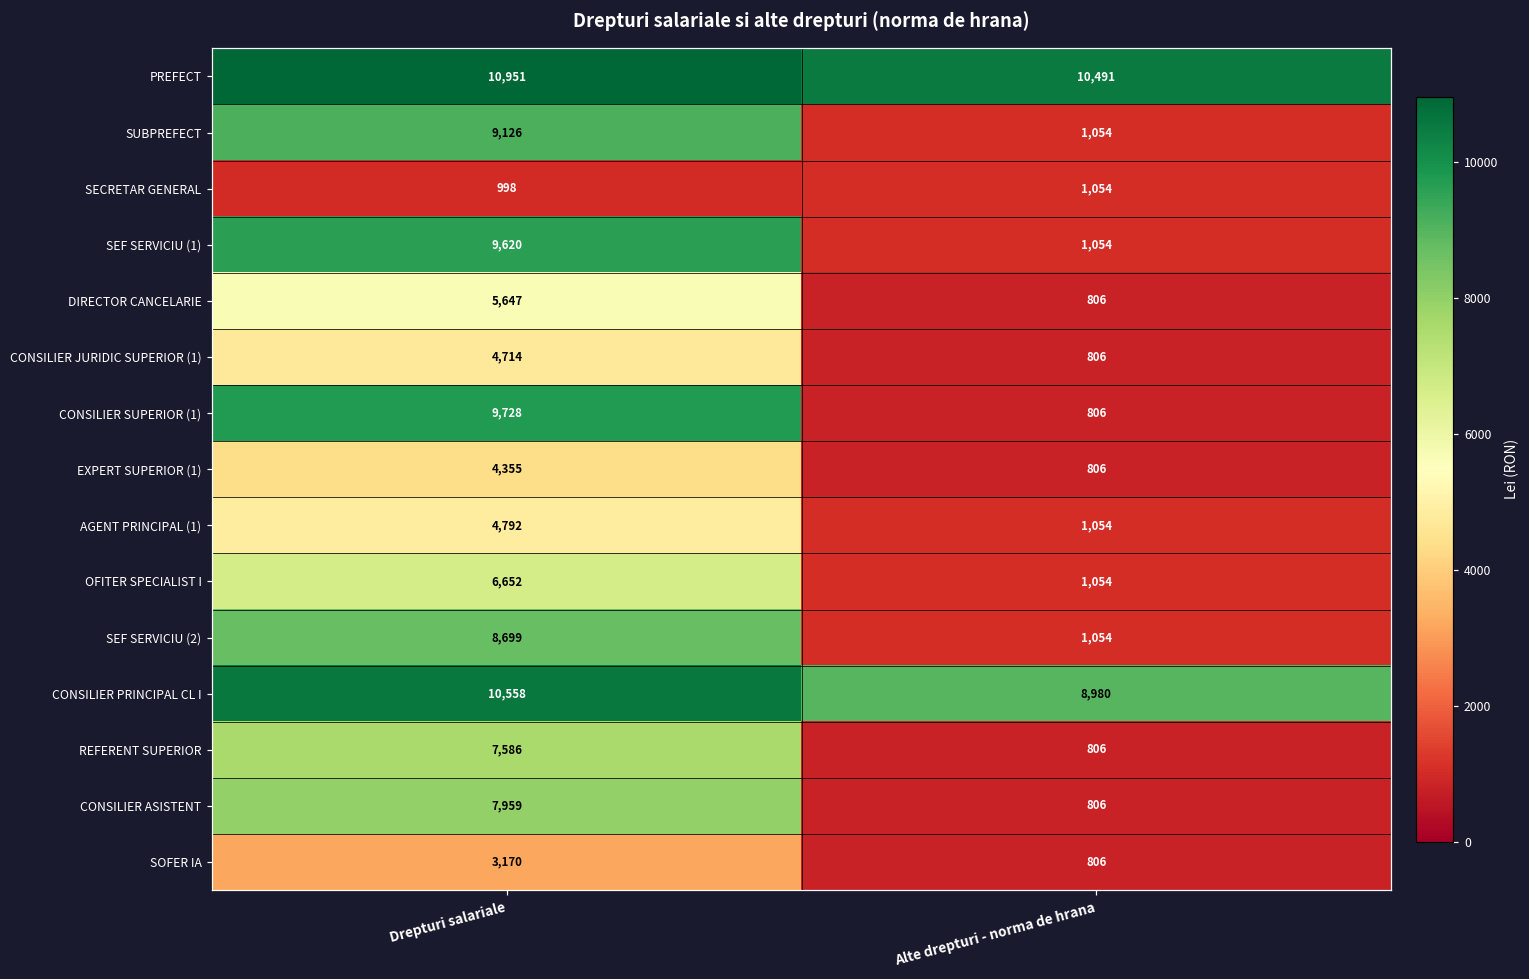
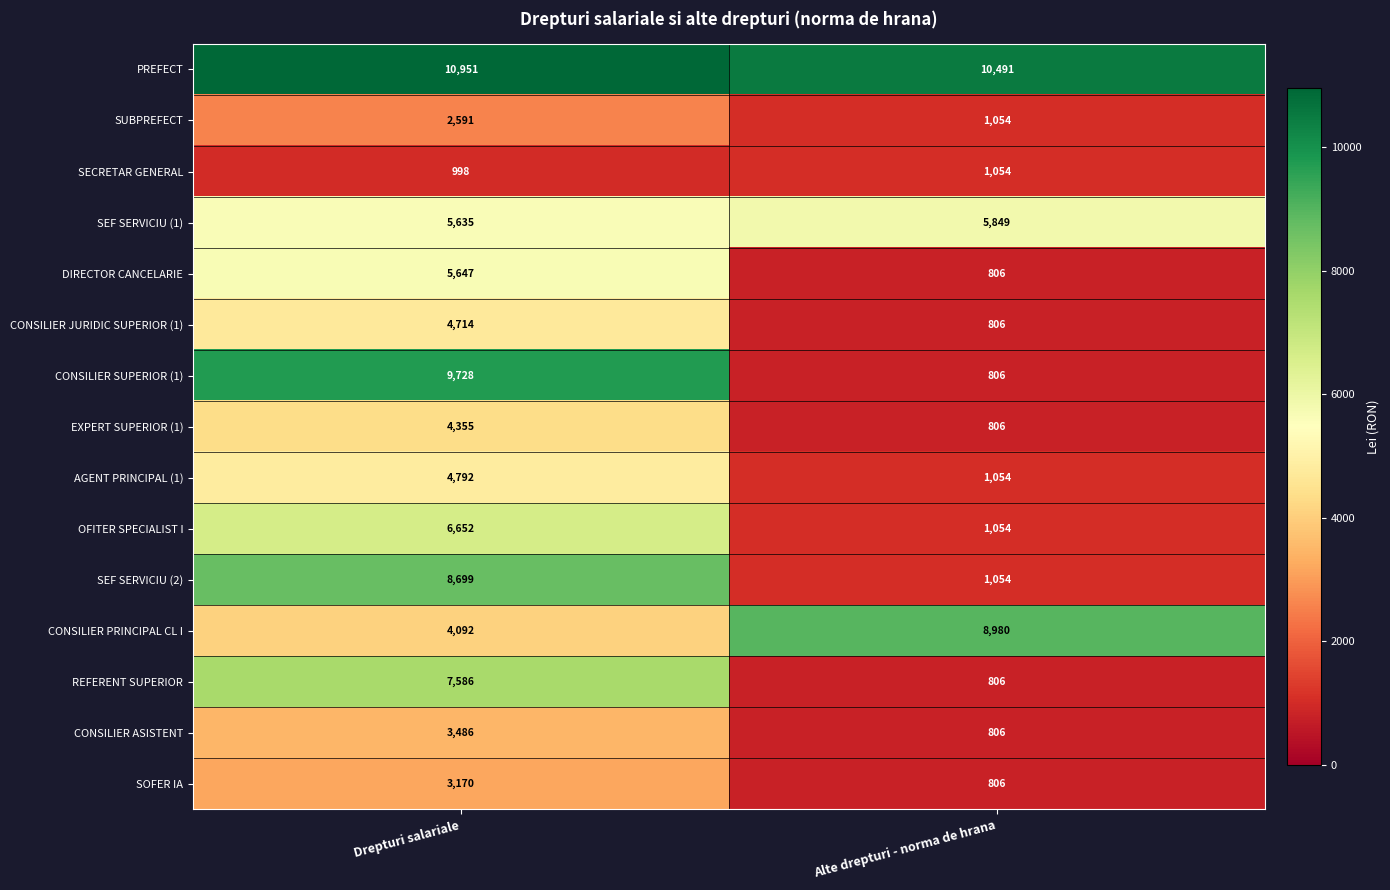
SUBPREFECT, Drepturi salariale: 9,126 -> 2,591
SEF SERVICIU (1), Drepturi salariale: 9,620 -> 5,635
SEF SERVICIU (1), Alte drepturi - norma de hrana: 1,054 -> 5,849
CONSILIER PRINCIPAL CL I, Drepturi salariale: 10,558 -> 4,092
CONSILIER ASISTENT, Drepturi salariale: 7,959 -> 3,486
